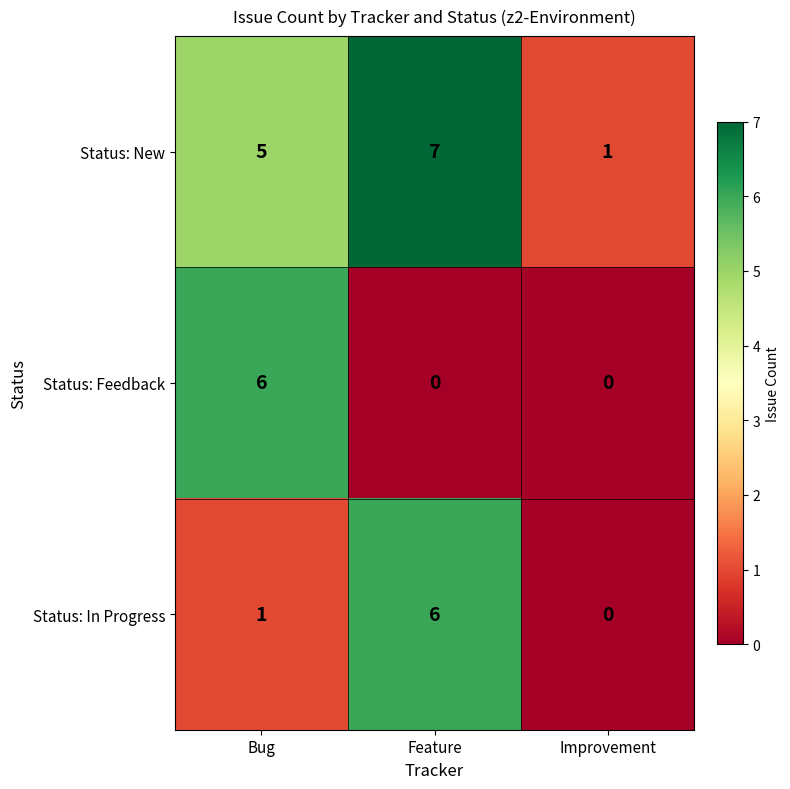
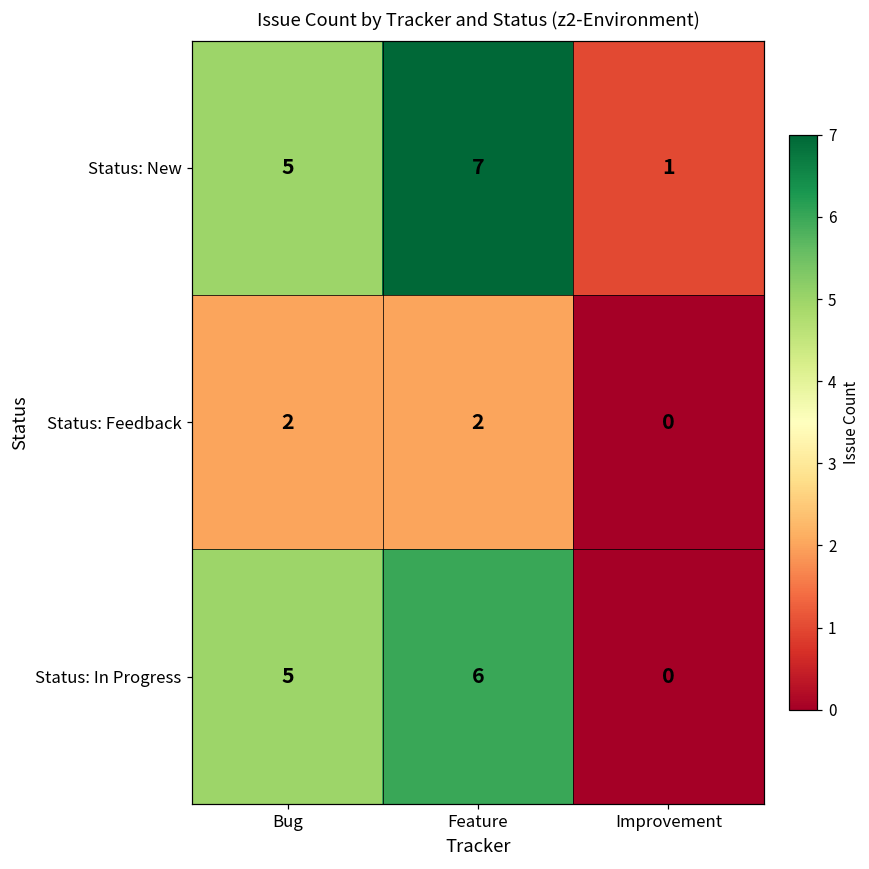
Status: Feedback, Bug: 6 -> 2
Status: Feedback, Feature: 0 -> 2
Status: In Progress, Bug: 1 -> 5
